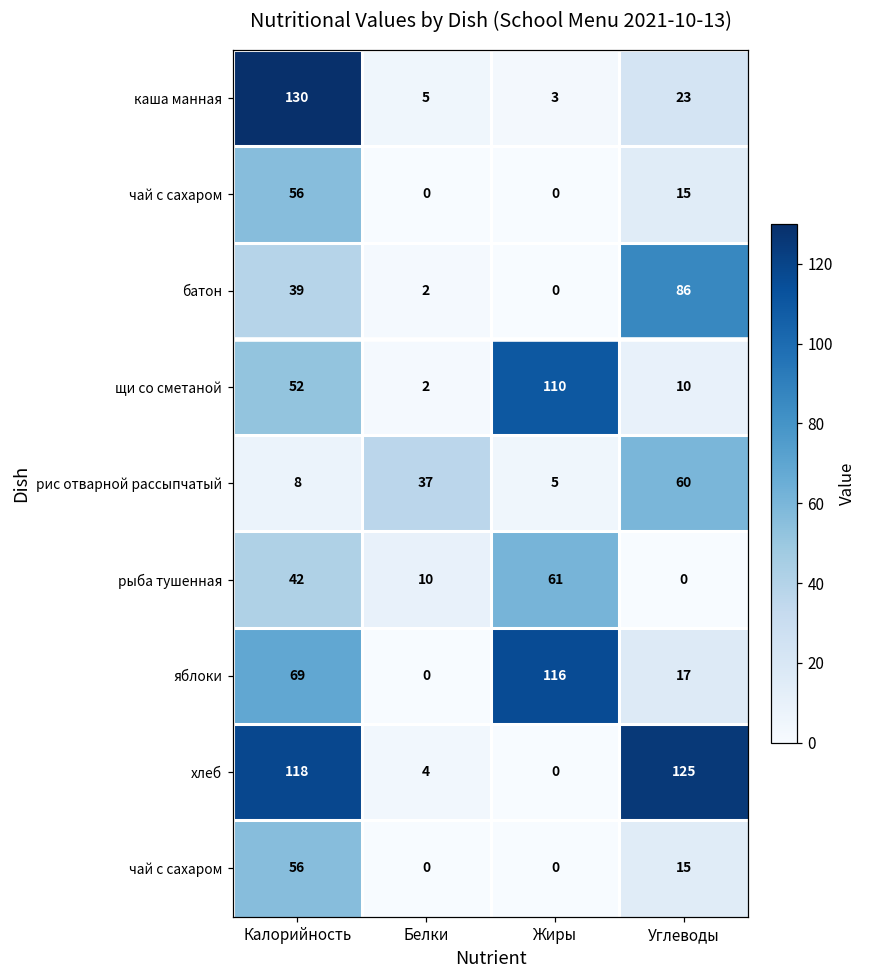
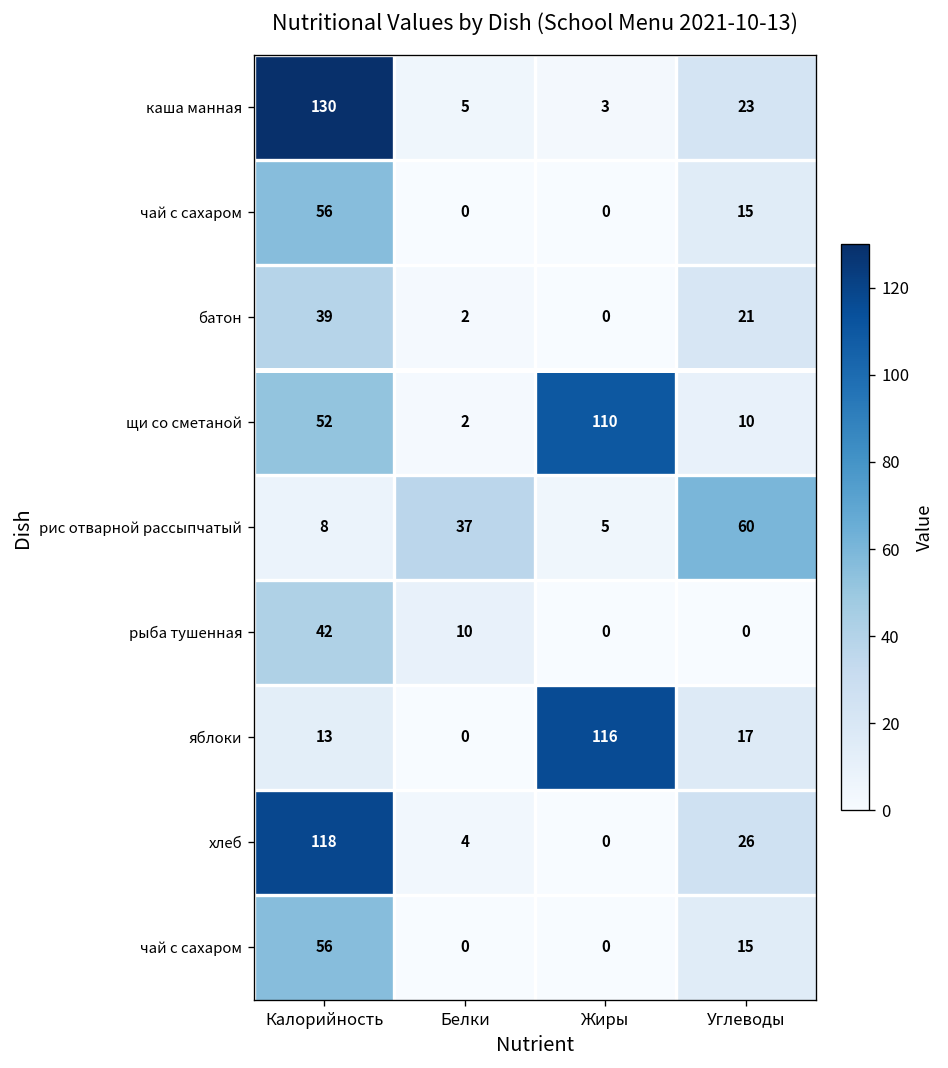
батон, Углеводы: 86 -> 21
рыба тушенная, Жиры: 61 -> 0
яблоки, Калорийность: 69 -> 13
хлеб, Углеводы: 125 -> 26
